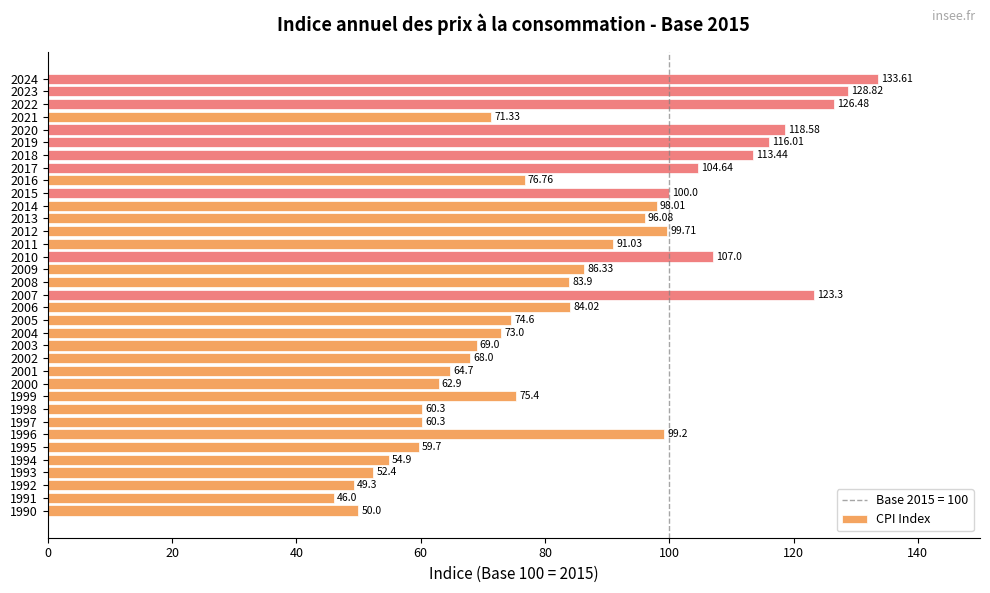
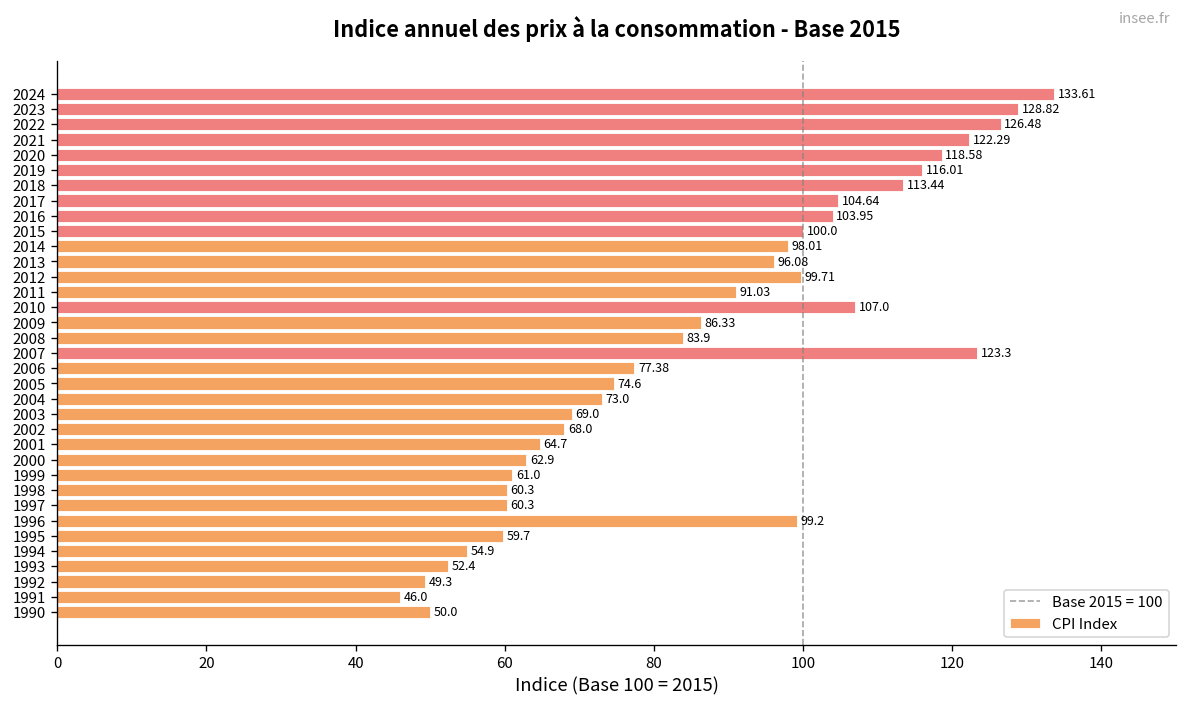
2021: 71.33 -> 122.29
2016: 76.76 -> 103.95
2006: 84.02 -> 77.38
1999: 75.4 -> 61.0
